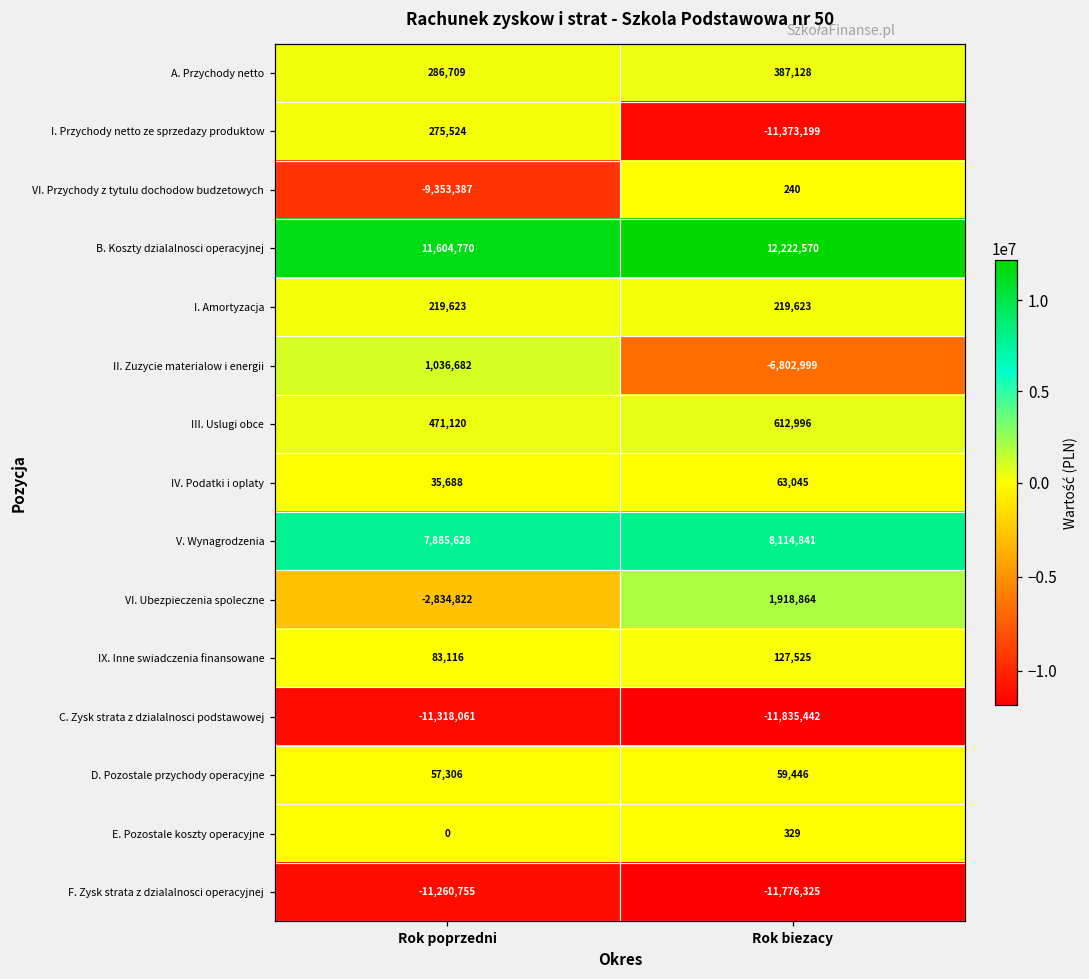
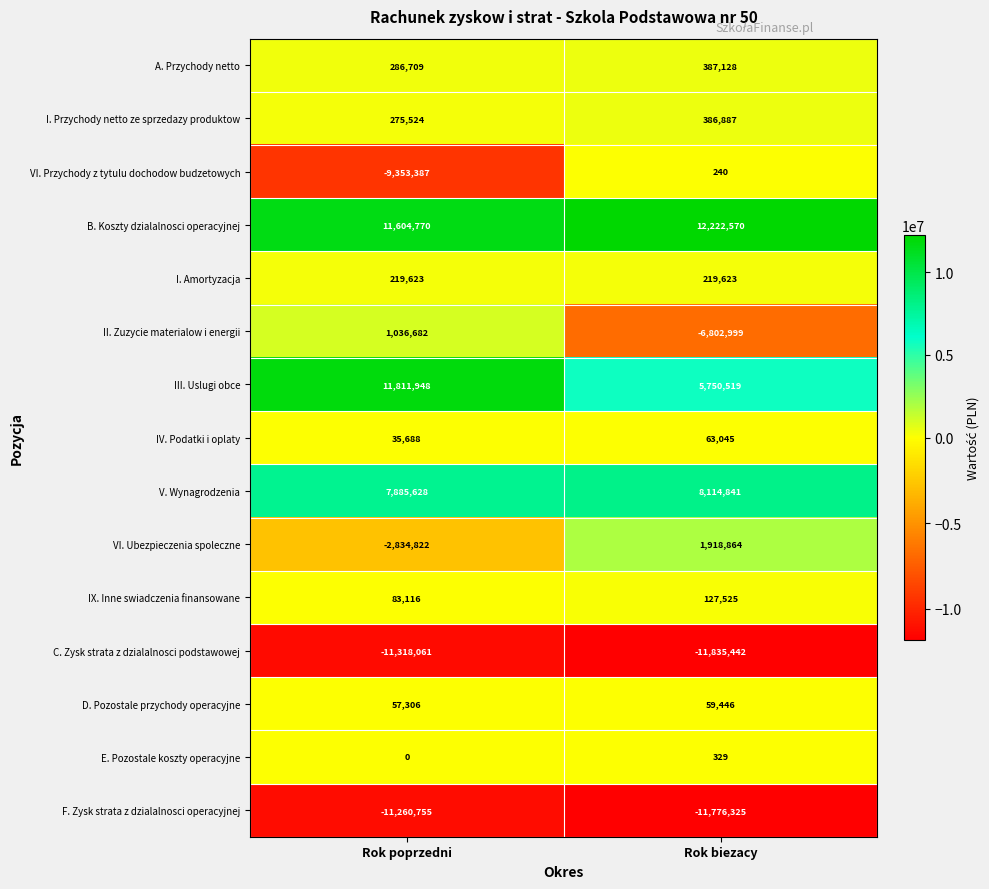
I. Przychody netto ze sprzedazy produktow, Rok biezacy: -11,373,199 -> 386,887
III. Uslugi obce, Rok poprzedni: 471,120 -> 11,811,948
III. Uslugi obce, Rok biezacy: 612,996 -> 5,750,519
